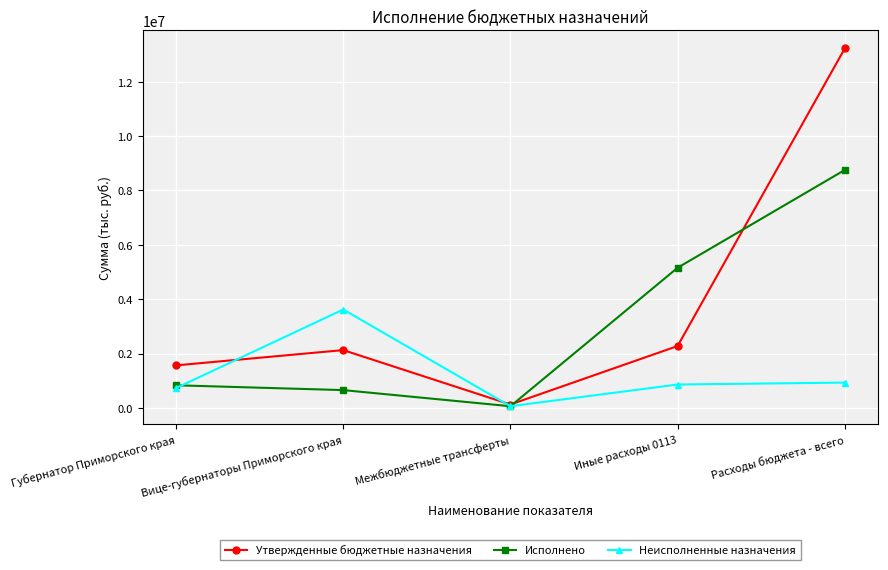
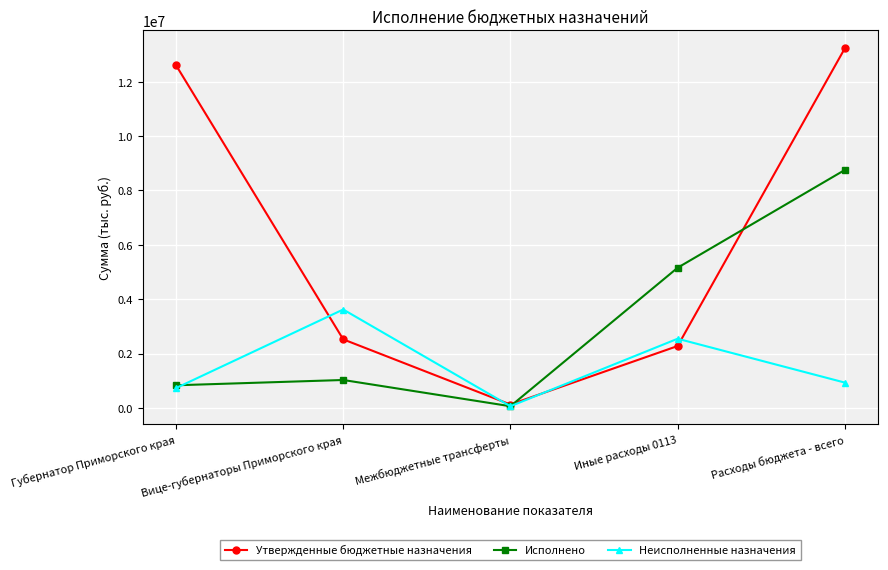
Утвержденные бюджетные назначения, Губернатор Приморского края: 1600000 -> 12600000
Утвержденные бюджетные назначения, Вице-губернаторы Приморского края: 2100000 -> 2500000
Исполнено, Вице-губернаторы Приморского края: 700000 -> 1000000
Неисполненные назначения, Иные расходы 0113: 900000 -> 2500000
